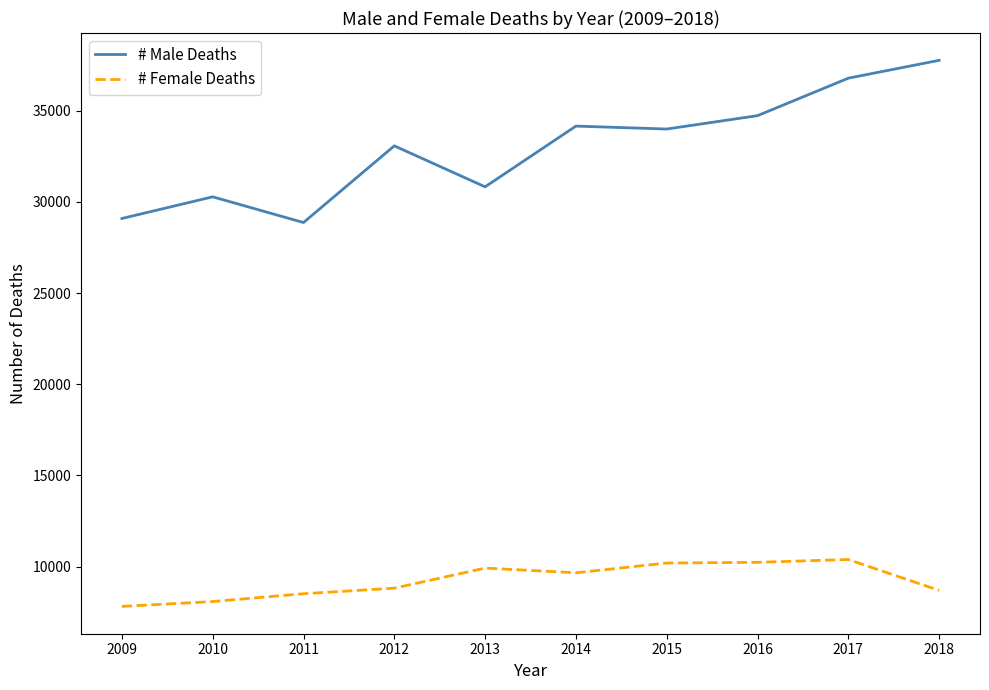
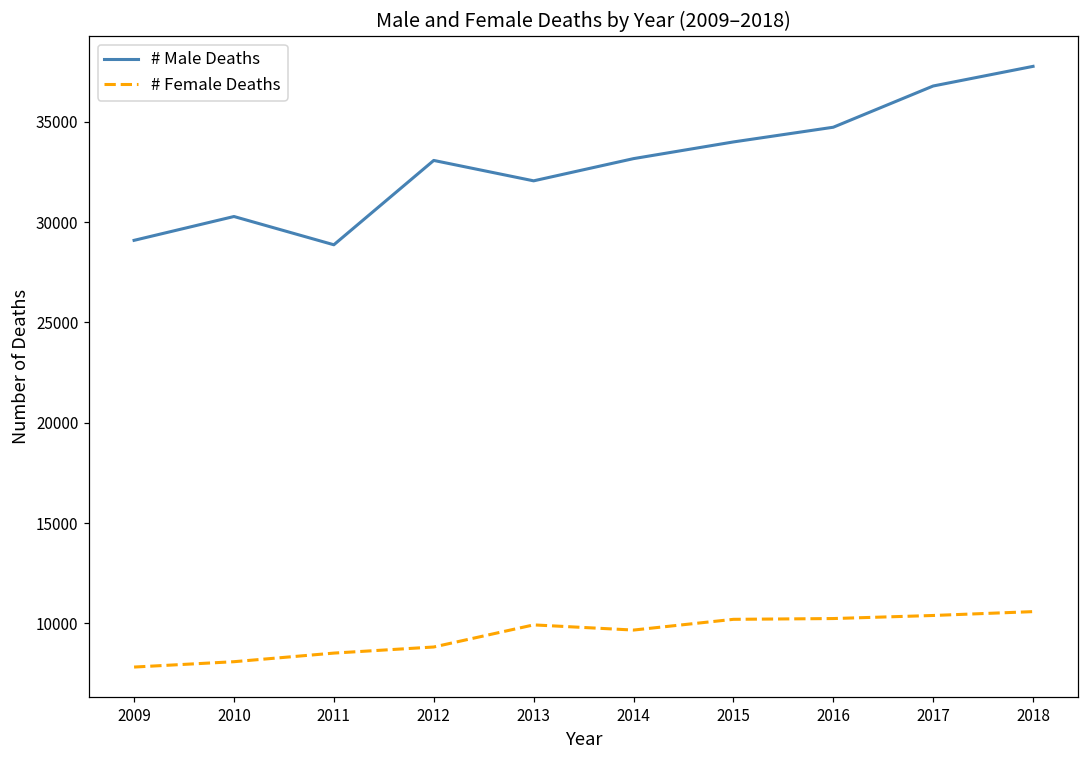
# Male Deaths, 2013: 30800 -> 32100
# Male Deaths, 2014: 34200 -> 33200
# Female Deaths, 2018: 8700 -> 10600
